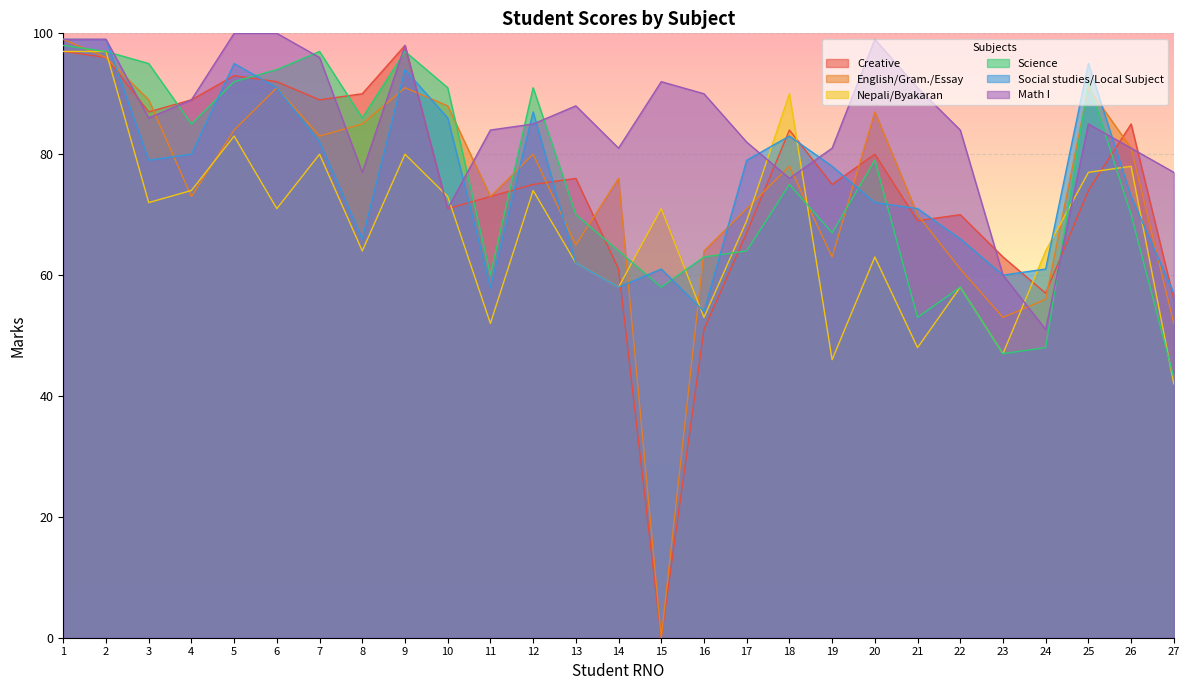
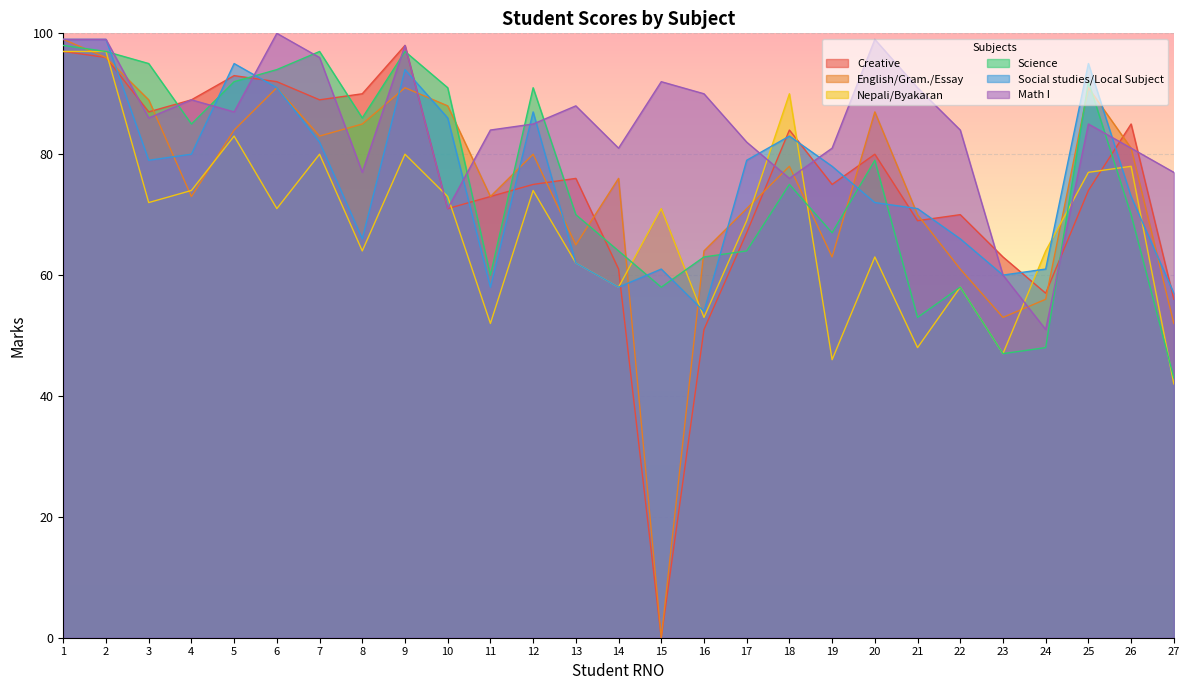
Math I, 5: 100 -> 87
